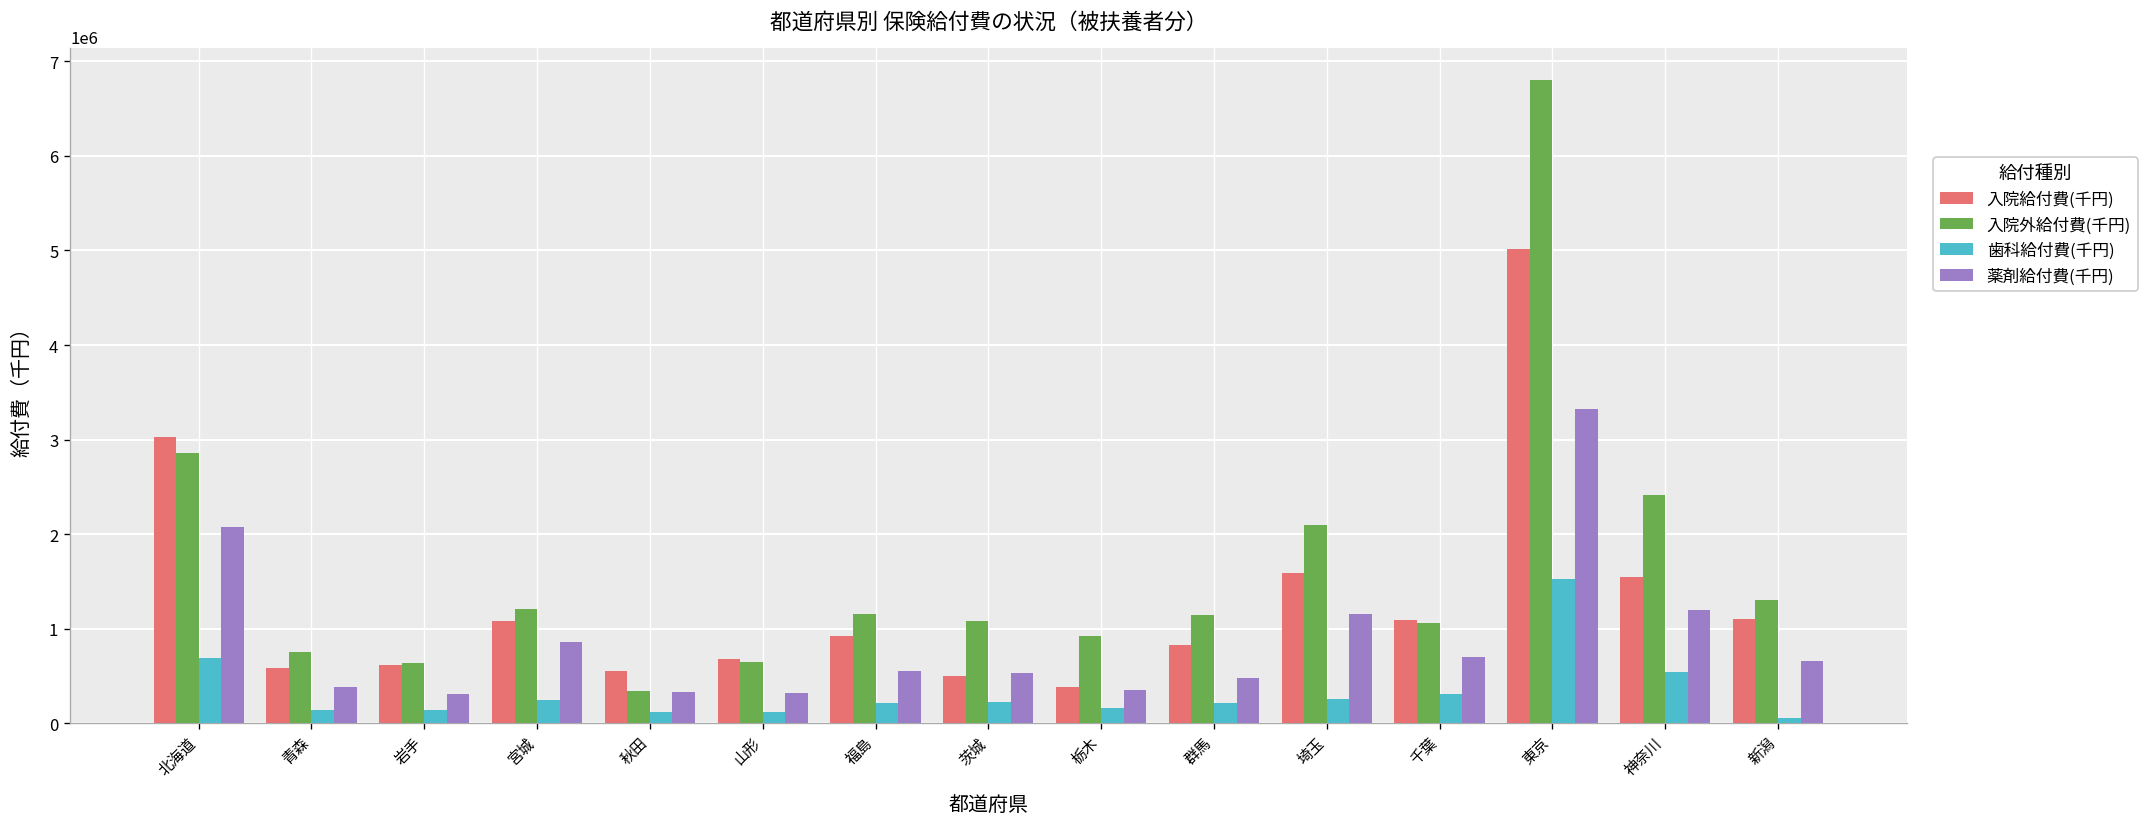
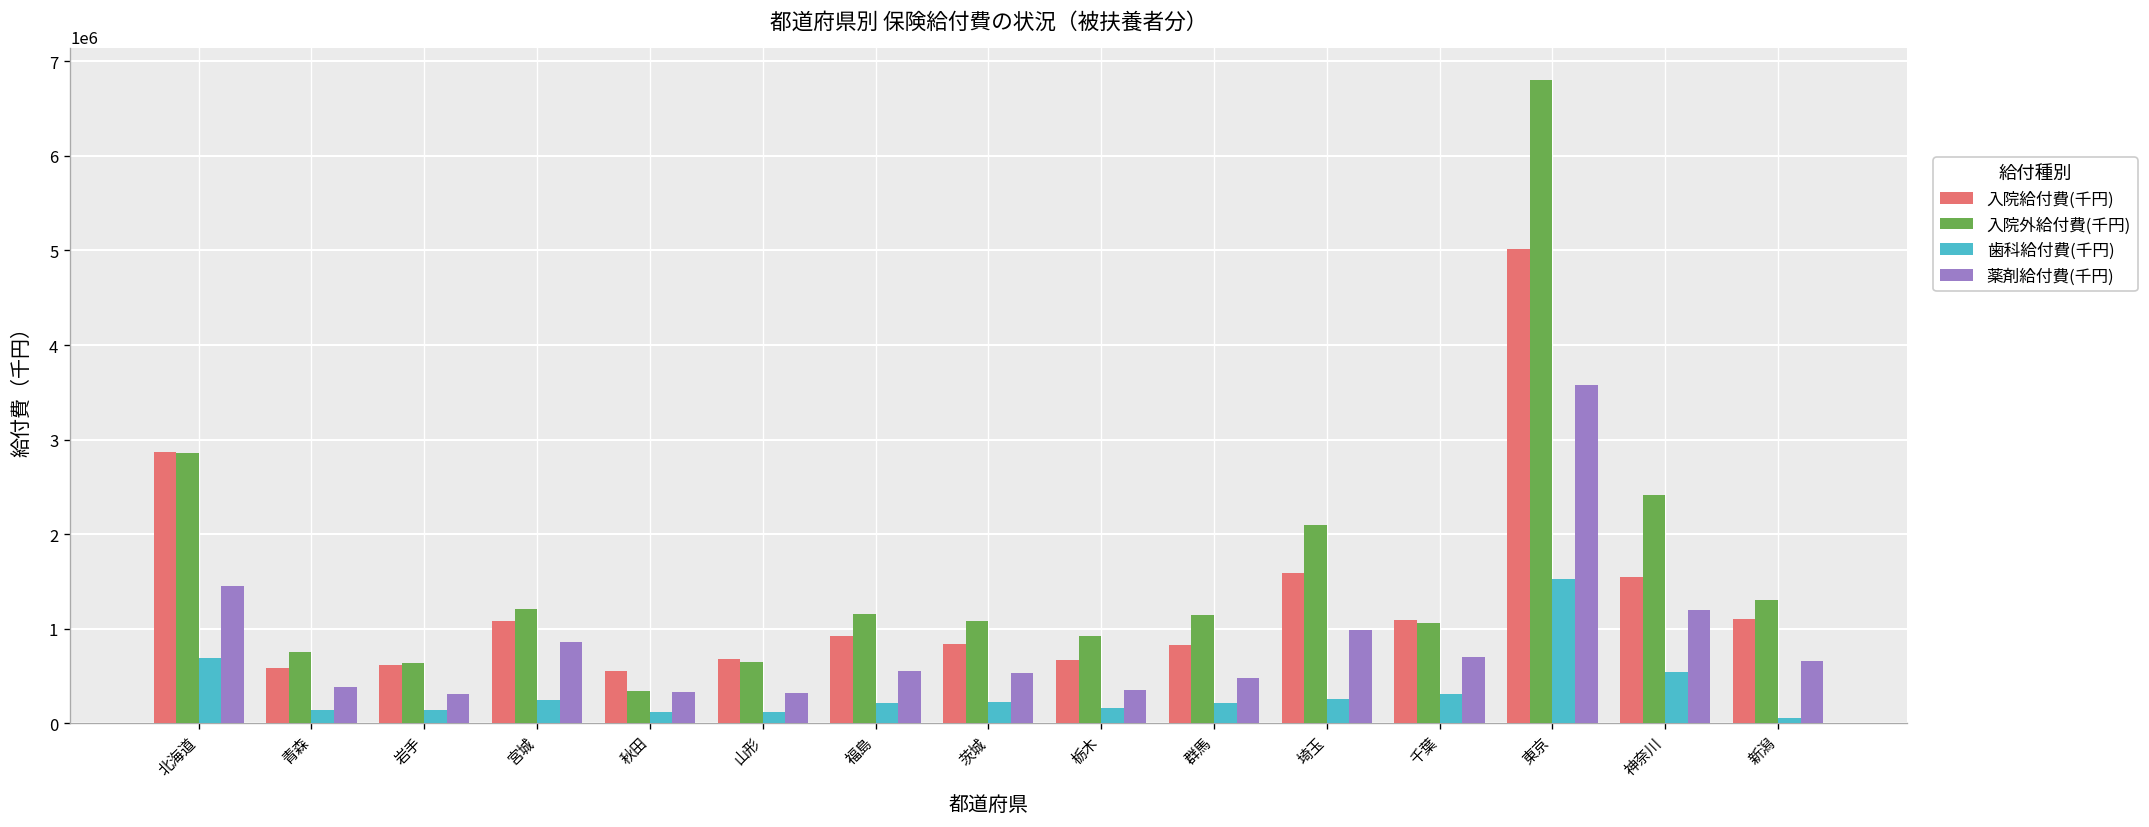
入院給付費(千円), 北海道: 3000000 -> 2900000
薬剤給付費(千円), 北海道: 2100000 -> 1500000
入院給付費(千円), 茨城: 500000 -> 800000
入院給付費(千円), 栃木: 400000 -> 700000
薬剤給付費(千円), 埼玉: 1200000 -> 1000000
薬剤給付費(千円), 東京: 3300000 -> 3600000
